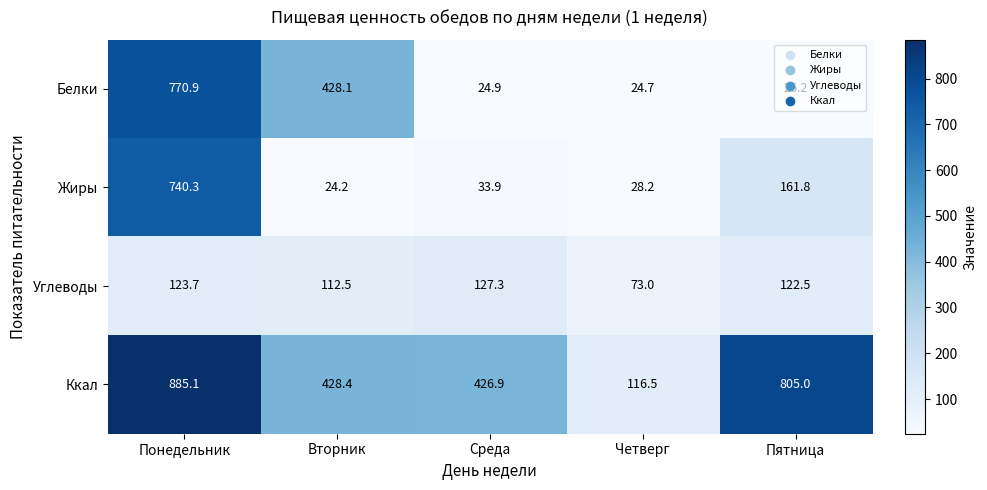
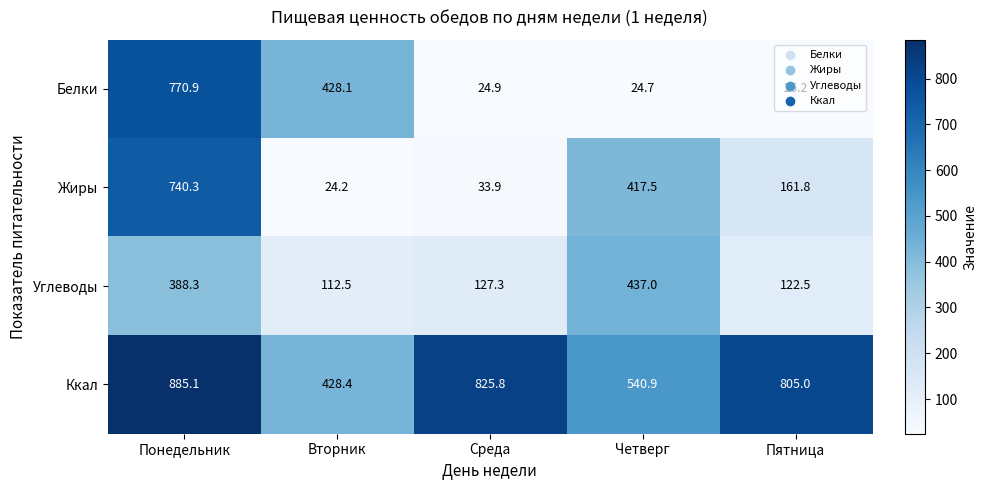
Жиры, Четверг: 28.2 -> 417.5
Углеводы, Понедельник: 123.7 -> 388.3
Углеводы, Четверг: 73.0 -> 437.0
Ккал, Среда: 426.9 -> 825.8
Ккал, Четверг: 116.5 -> 540.9
